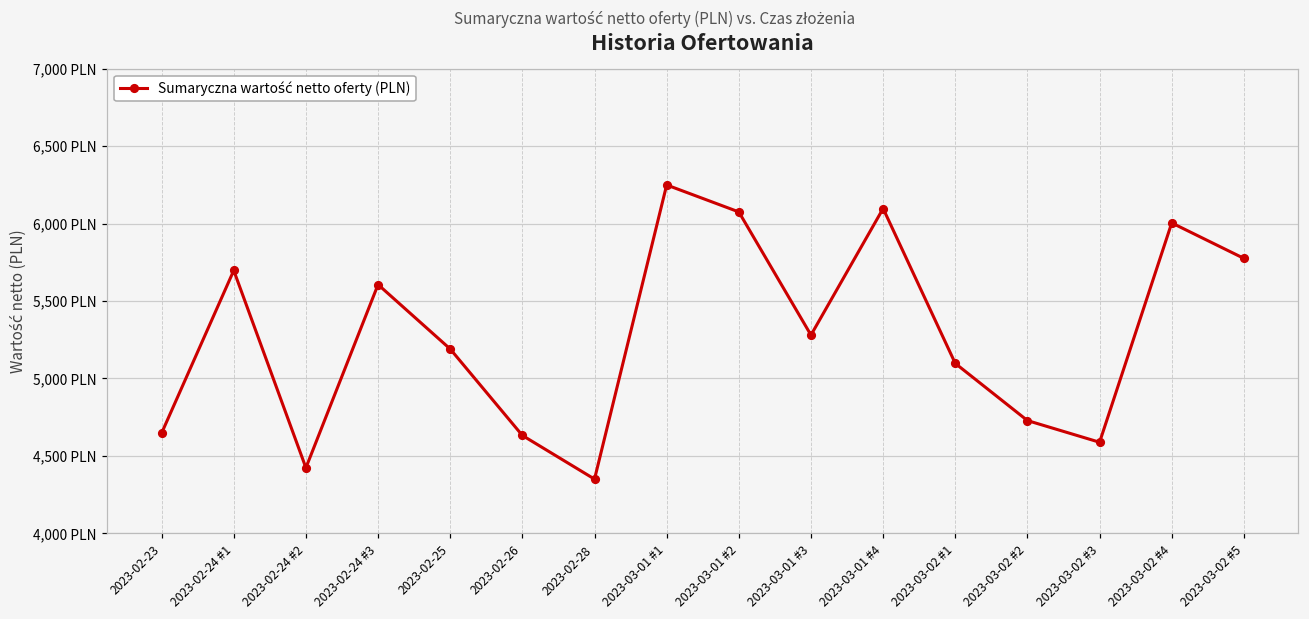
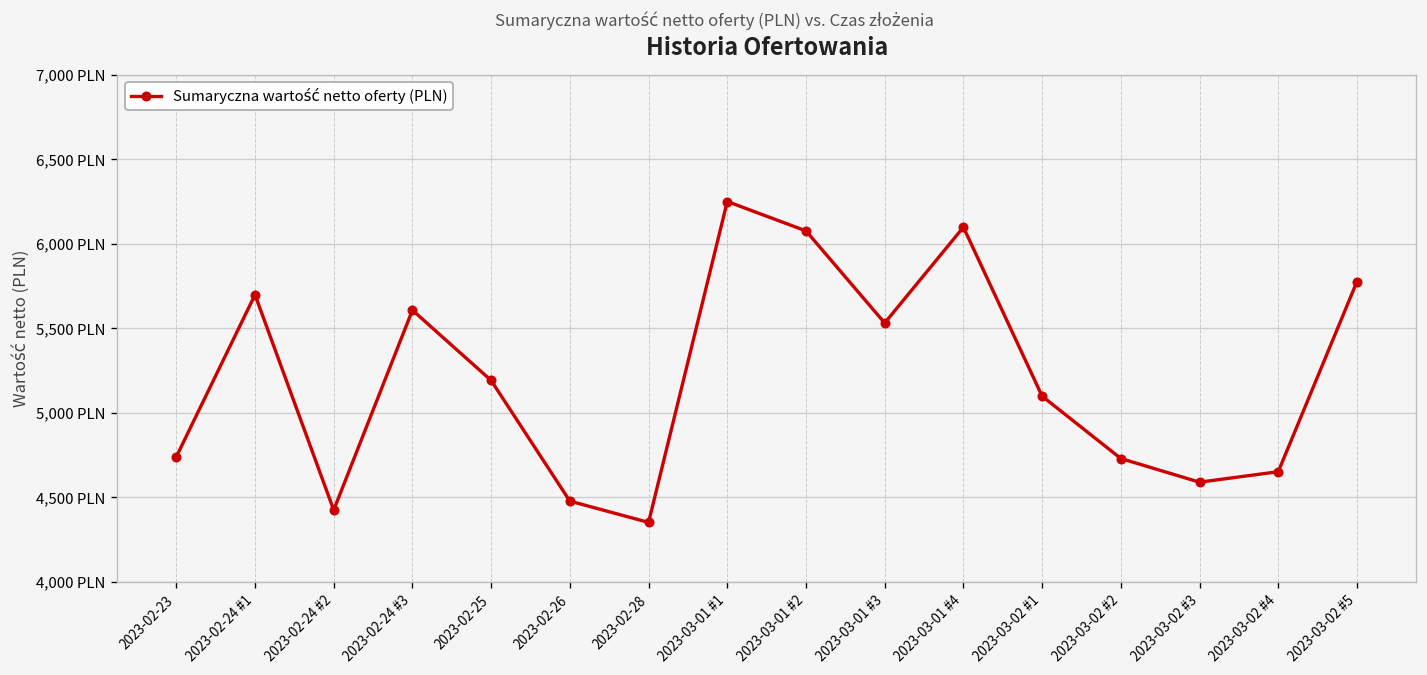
2023-02-23: 4,650 PLN -> 4,740 PLN
2023-02-26: 4,630 PLN -> 4,480 PLN
2023-03-01 #3: 5,280 PLN -> 5,530 PLN
2023-03-02 #4: 6,000 PLN -> 4,650 PLN
